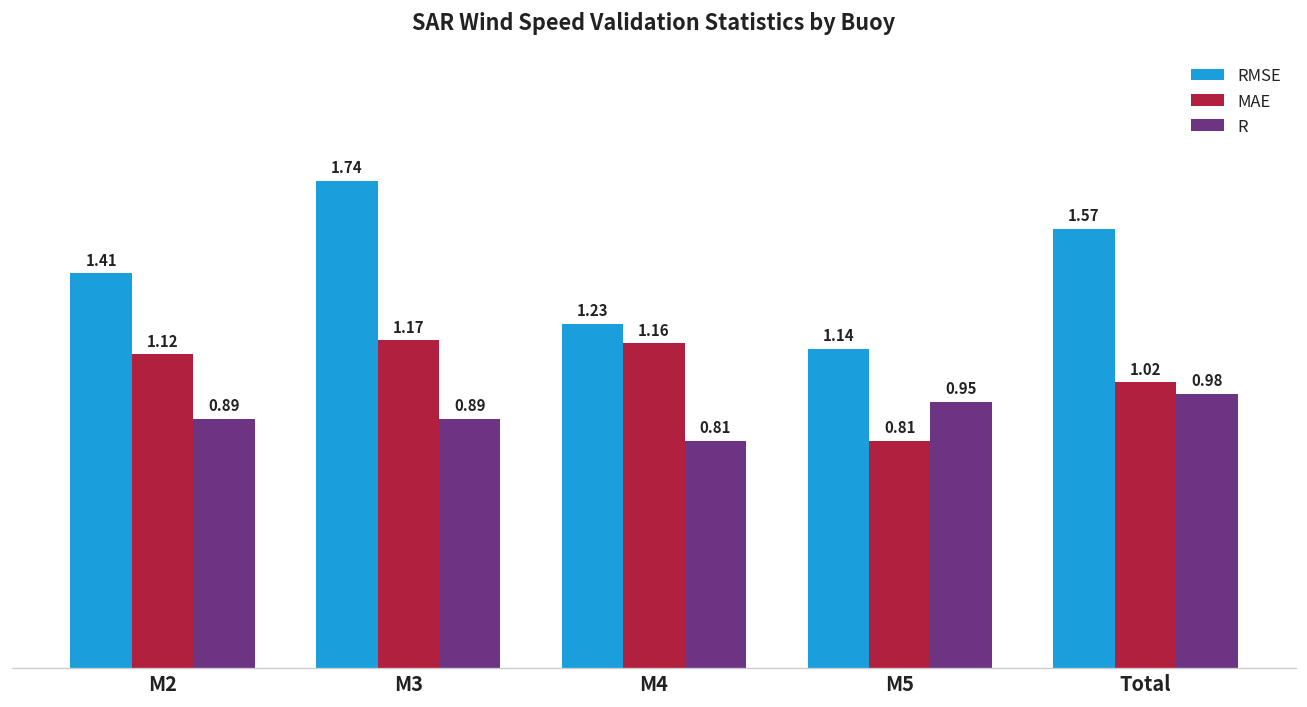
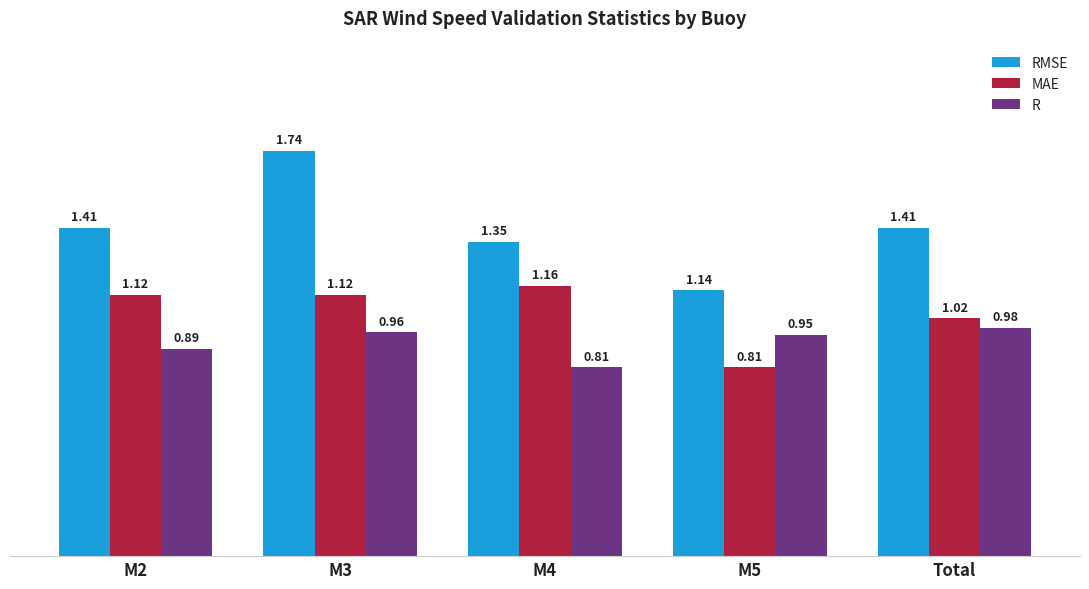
MAE, M3: 1.17 -> 1.12
R, M3: 0.89 -> 0.96
RMSE, M4: 1.23 -> 1.35
RMSE, Total: 1.57 -> 1.41
